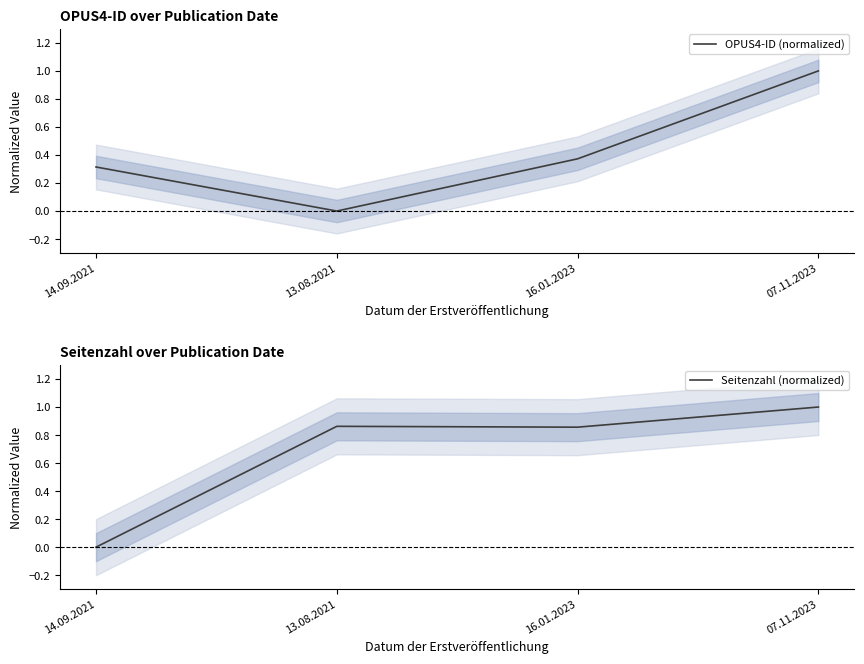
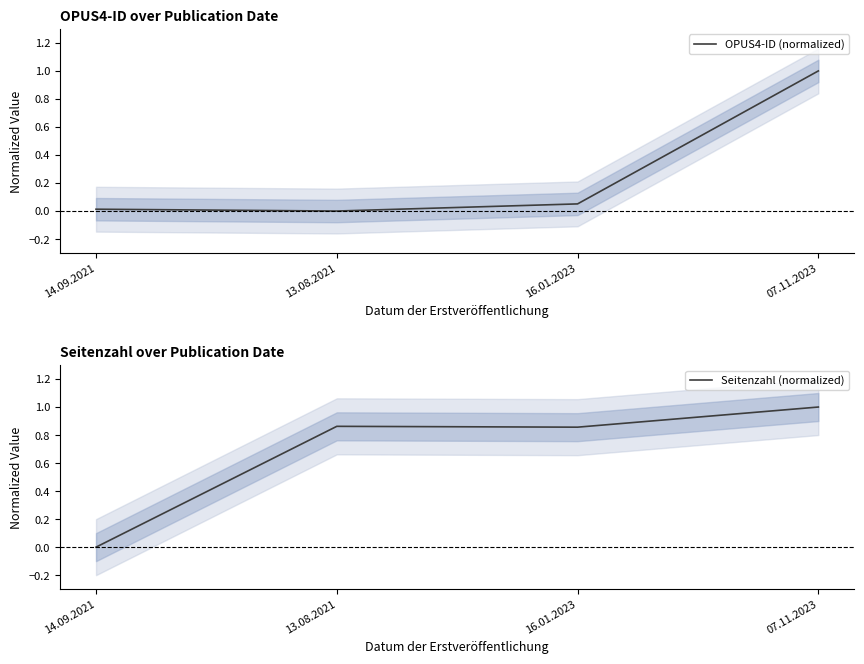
OPUS4-ID over Publication Date, OPUS4-ID (normalized), 14.09.2021: 0.31 -> 0.01
OPUS4-ID over Publication Date, OPUS4-ID (normalized), 16.01.2023: 0.37 -> 0.05
